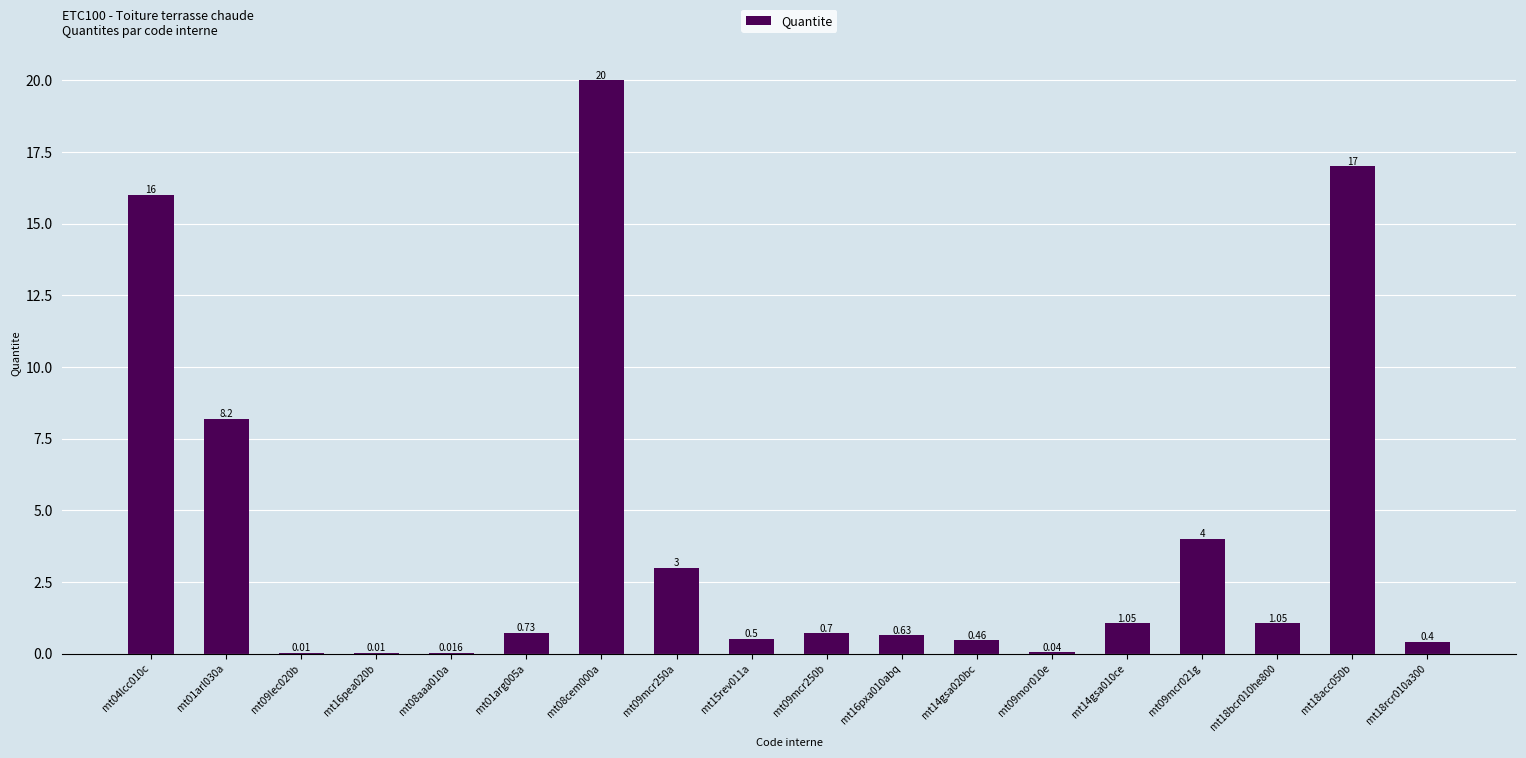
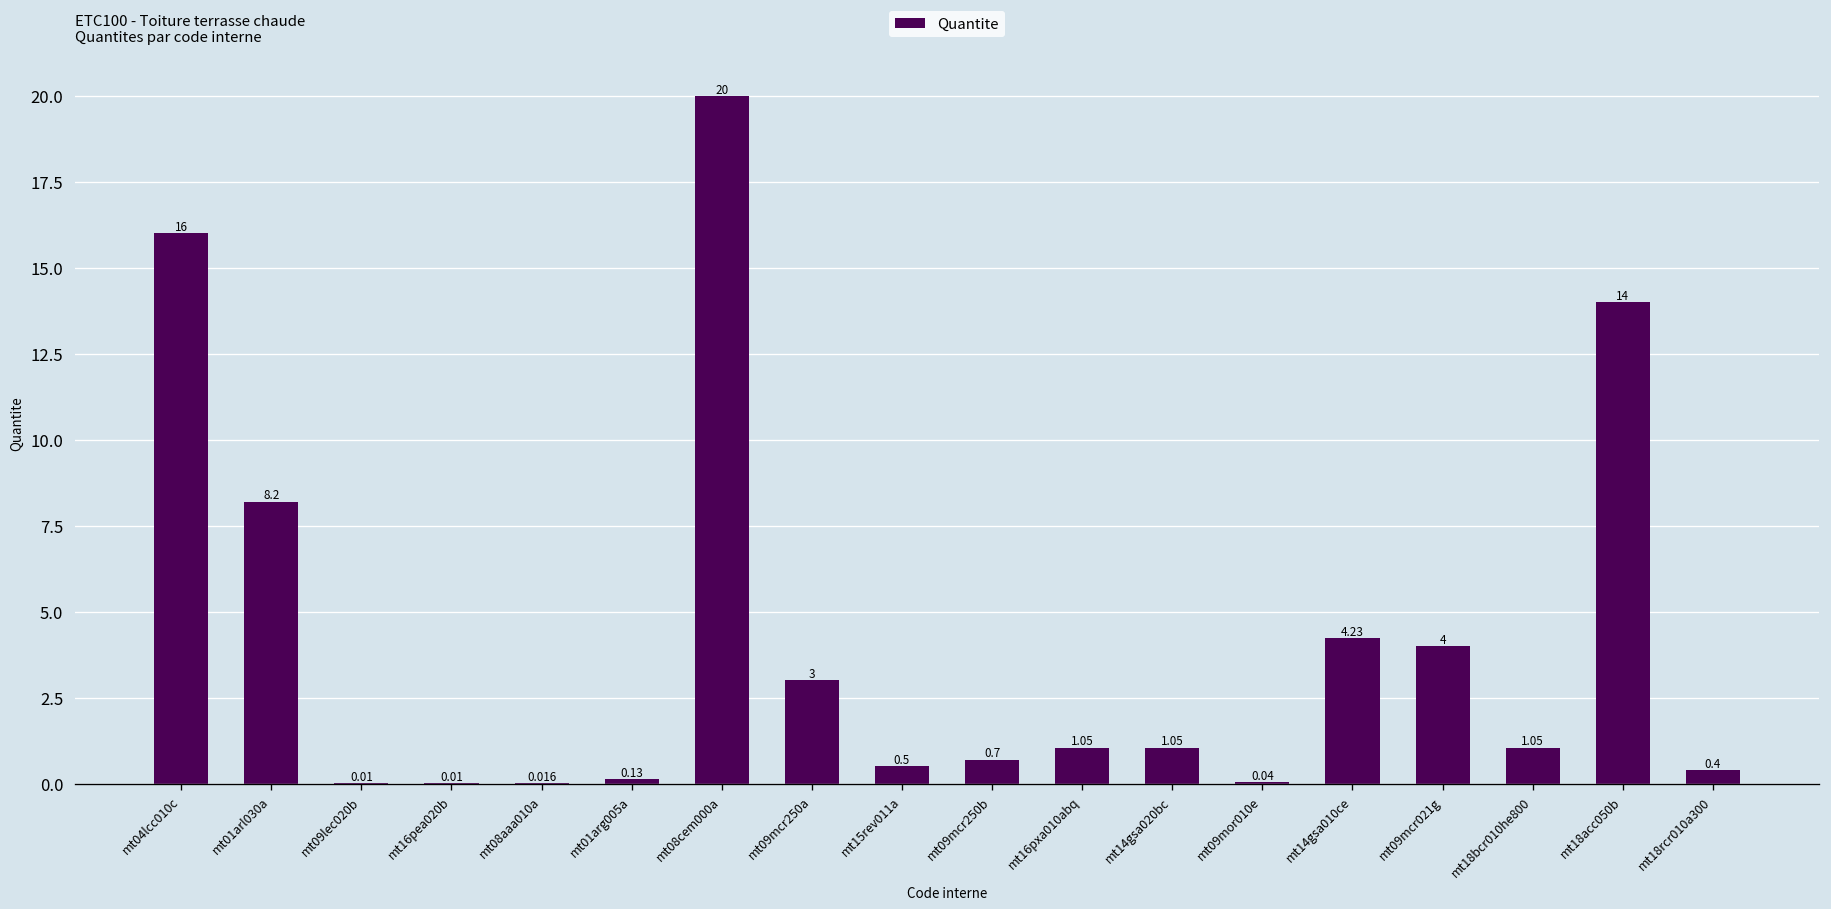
mt01arg005a: 0.73 -> 0.13
mt16pxa010abq: 0.63 -> 1.05
mt14gsa020bc: 0.46 -> 1.05
mt14gsa010ce: 1.05 -> 4.23
mt18acc050b: 17 -> 14
